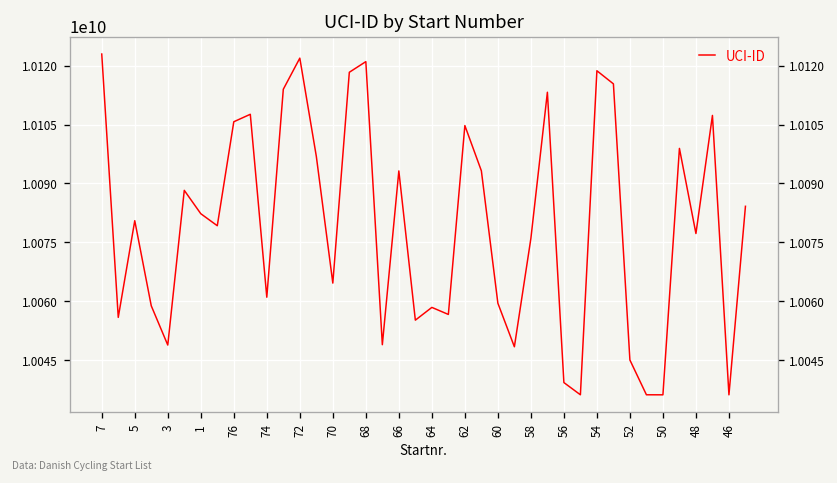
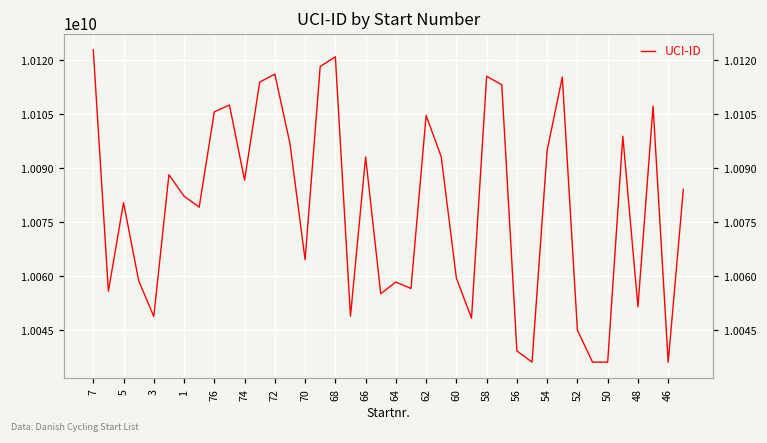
74: 10061000000 -> 10087000000
72: 10122000000 -> 10116000000
58: 10076000000 -> 10116000000
54: 10119000000 -> 10095000000
48: 10077000000 -> 10051000000
